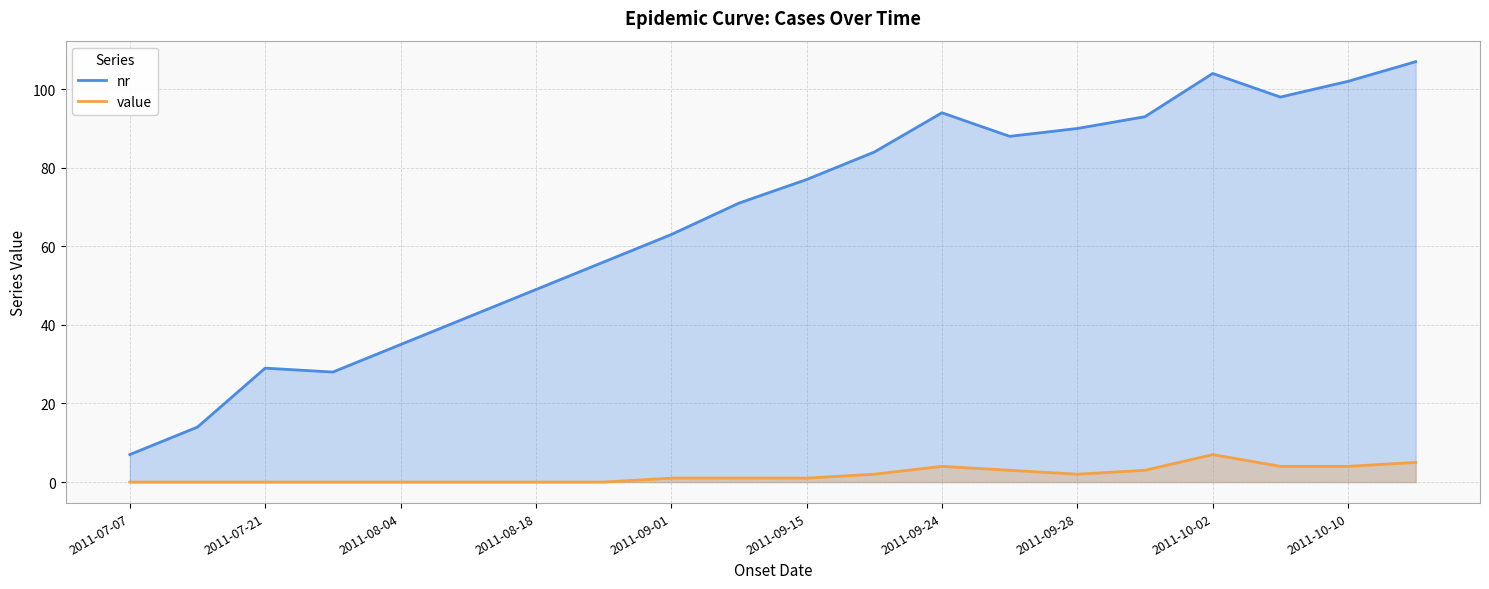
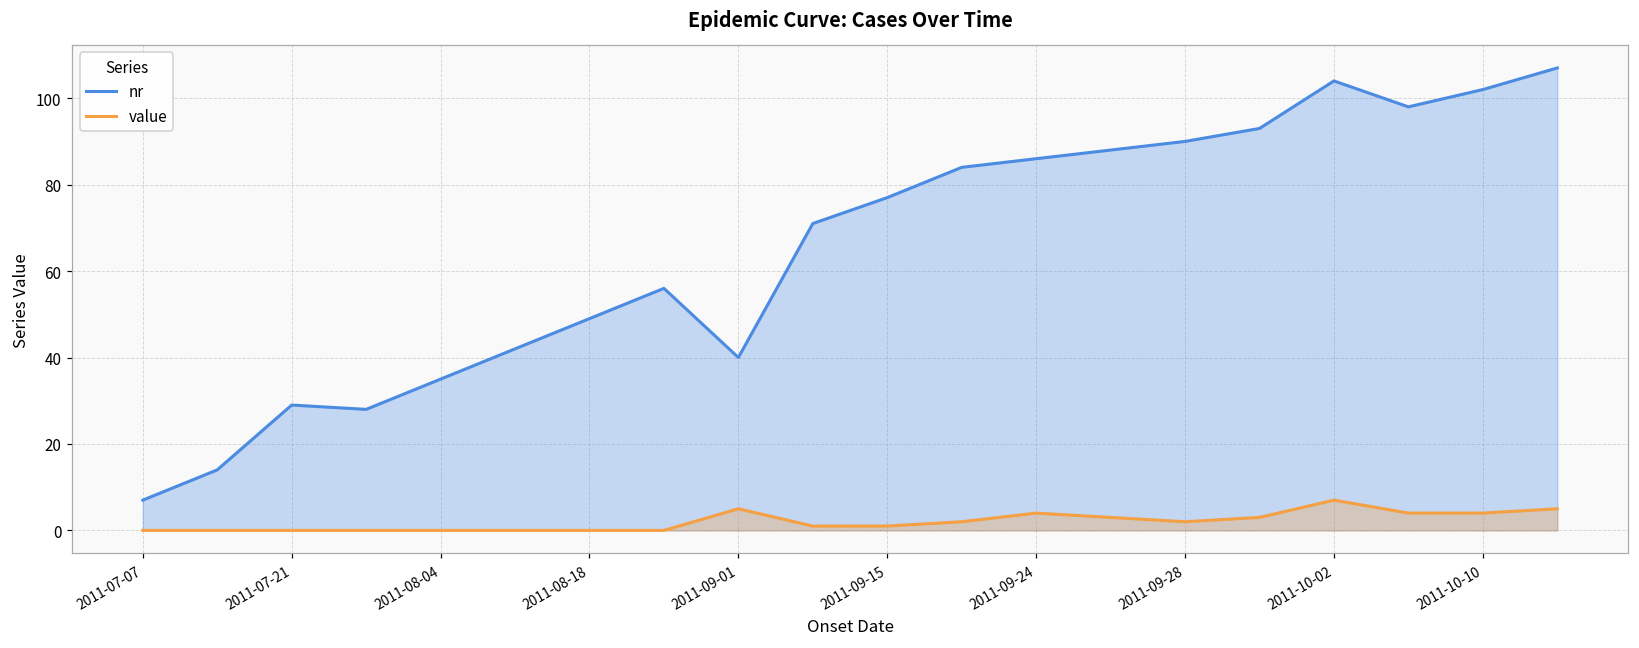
nr, 2011-09-01: 63 -> 40
value, 2011-09-01: 1 -> 5
nr, 2011-09-24: 94 -> 86
